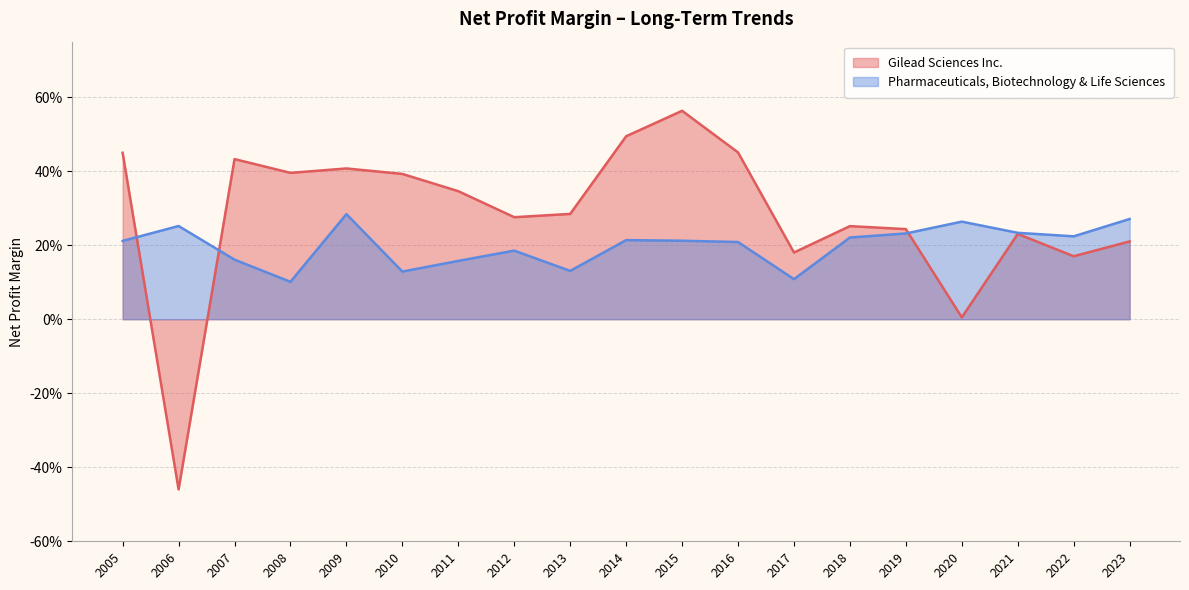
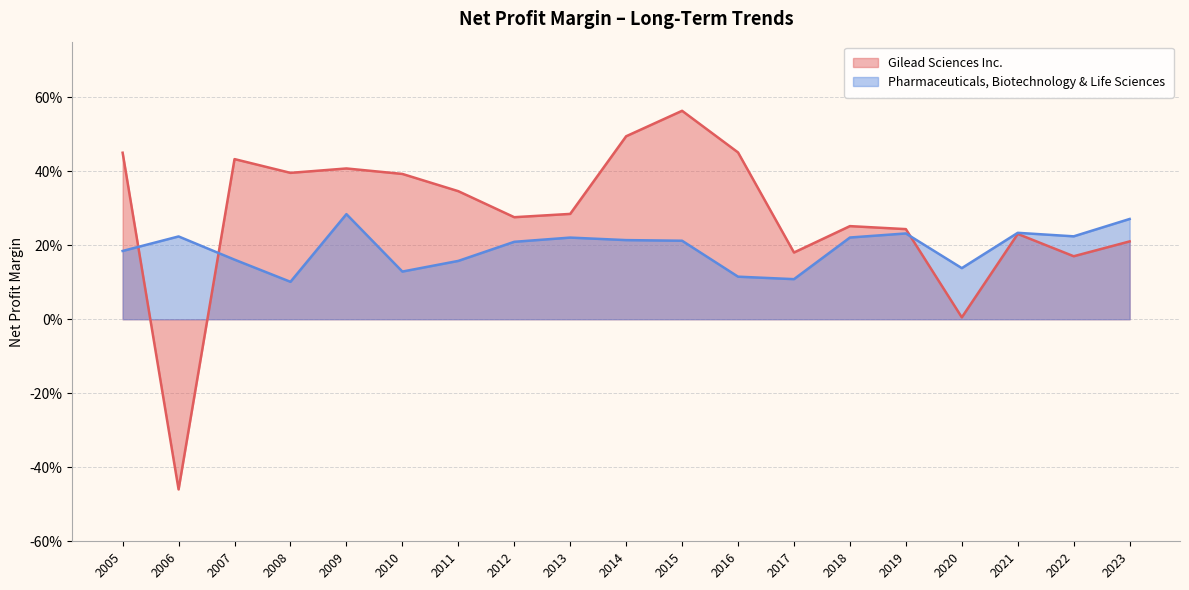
Pharmaceuticals, Biotechnology & Life Sciences, 2005: 21% -> 18%
Pharmaceuticals, Biotechnology & Life Sciences, 2006: 25% -> 22%
Pharmaceuticals, Biotechnology & Life Sciences, 2012: 19% -> 21%
Pharmaceuticals, Biotechnology & Life Sciences, 2013: 13% -> 22%
Pharmaceuticals, Biotechnology & Life Sciences, 2016: 21% -> 12%
Pharmaceuticals, Biotechnology & Life Sciences, 2020: 26% -> 14%
